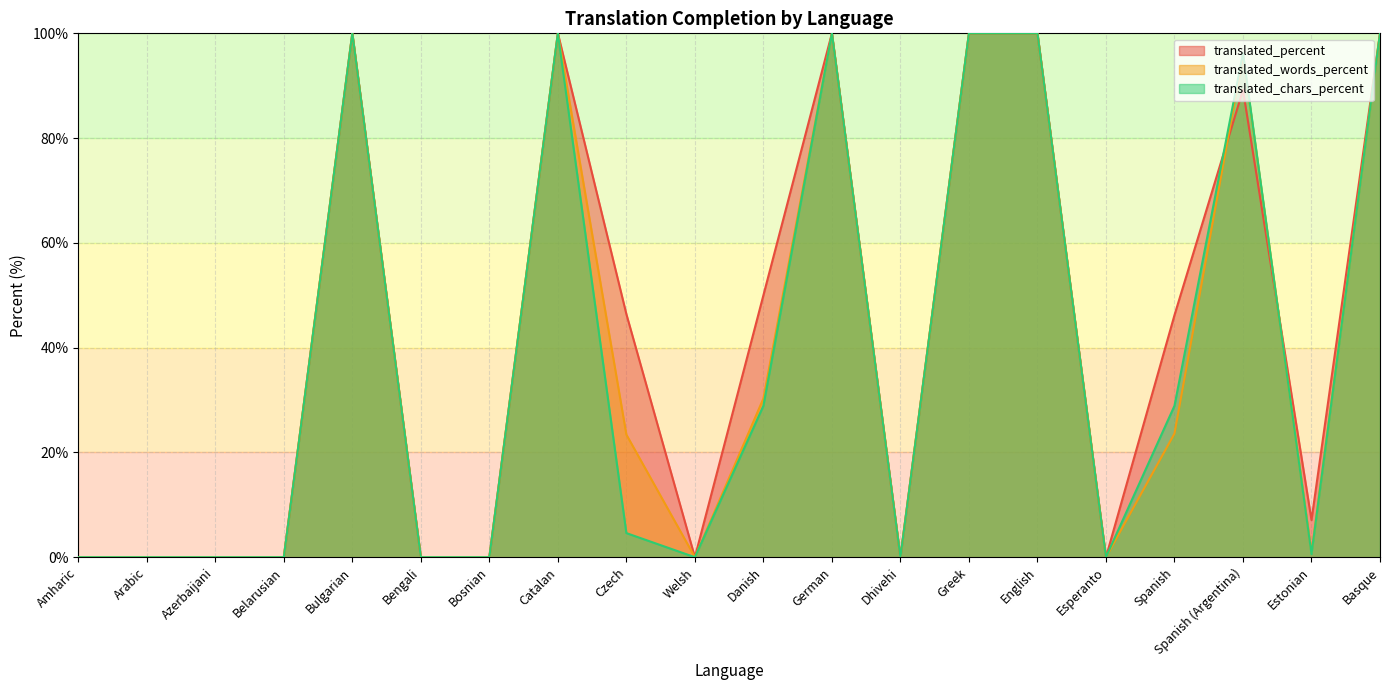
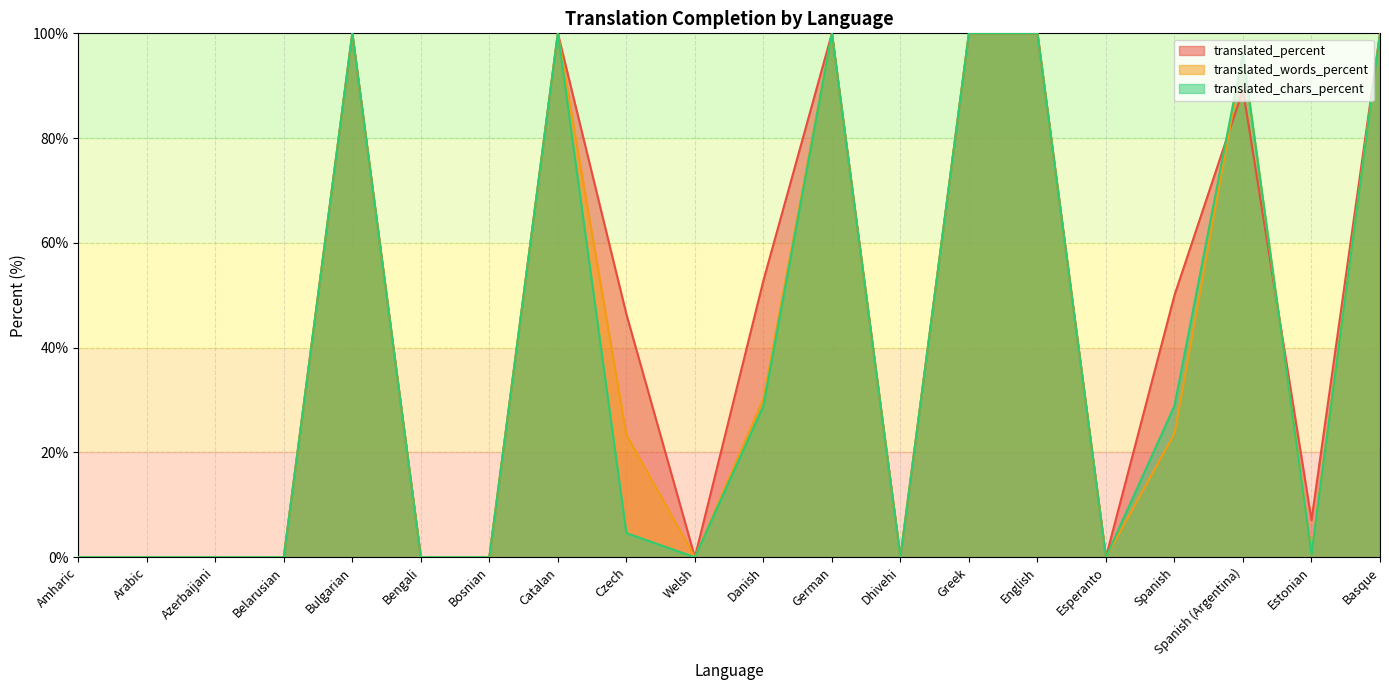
translated_percent, Danish: 50% -> 53%
translated_percent, Spanish: 46% -> 50%
